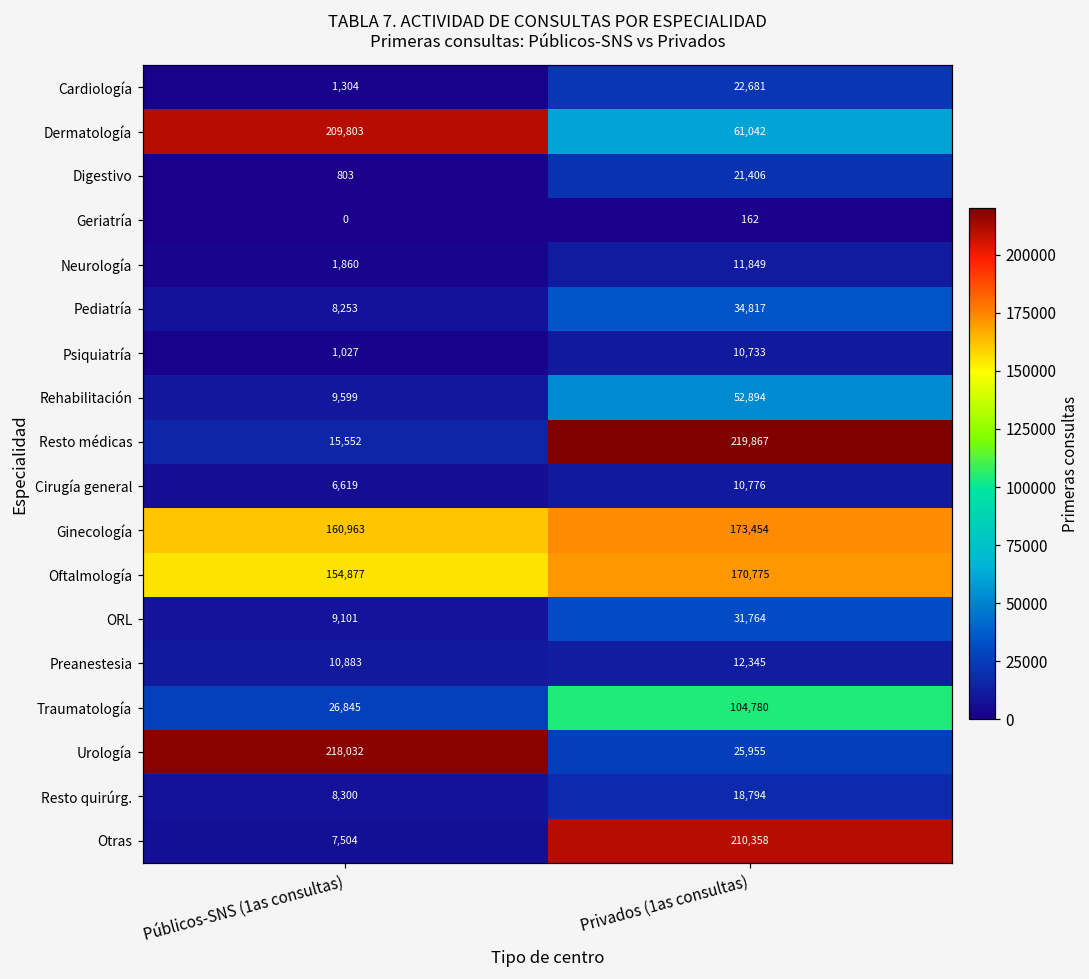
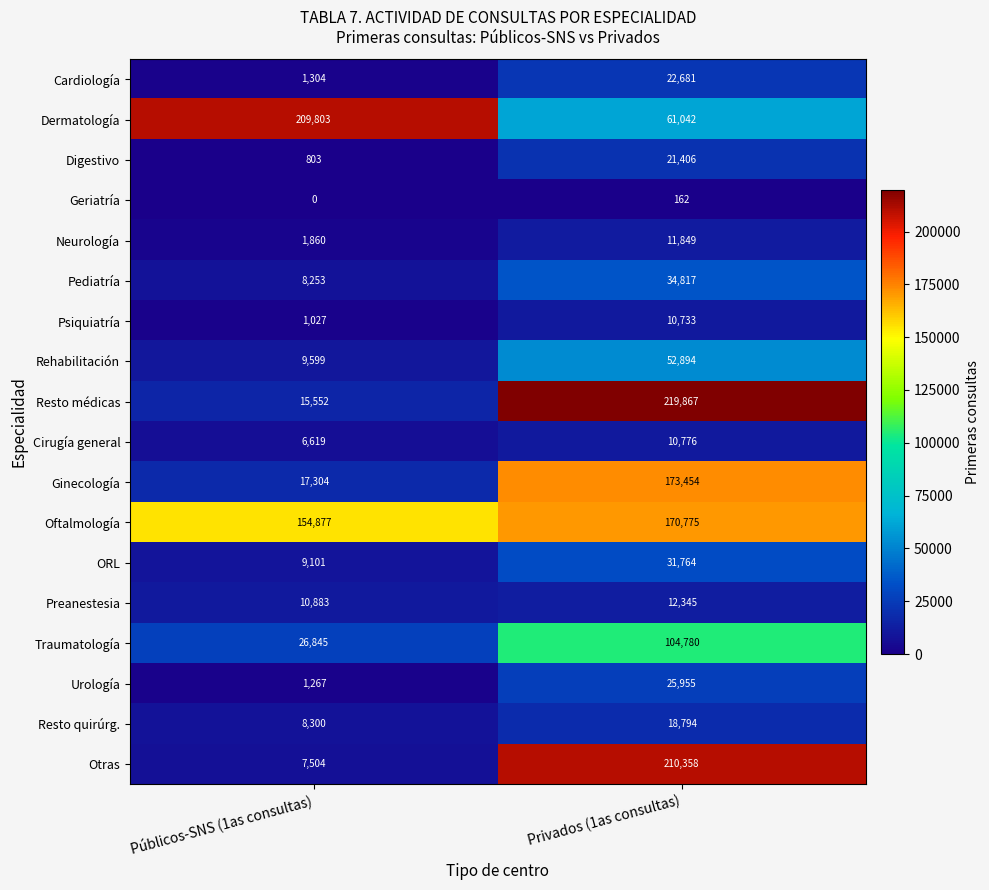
Ginecología, Públicos-SNS (1as consultas): 160,963 -> 17,304
Urología, Públicos-SNS (1as consultas): 218,032 -> 1,267
